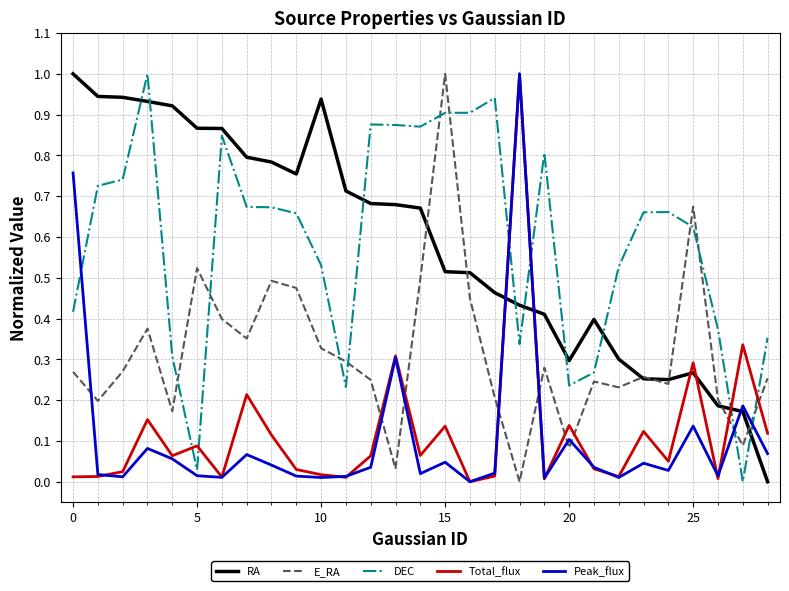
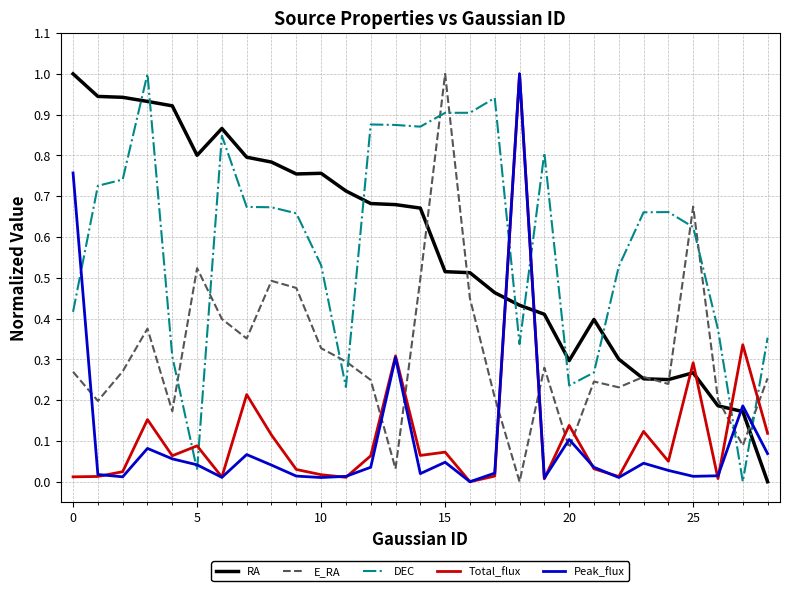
RA, 5: 0.87 -> 0.80
Peak_flux, 5: 0.01 -> 0.04
RA, 10: 0.94 -> 0.76
Total_flux, 15: 0.14 -> 0.07
Peak_flux, 25: 0.14 -> 0.01
